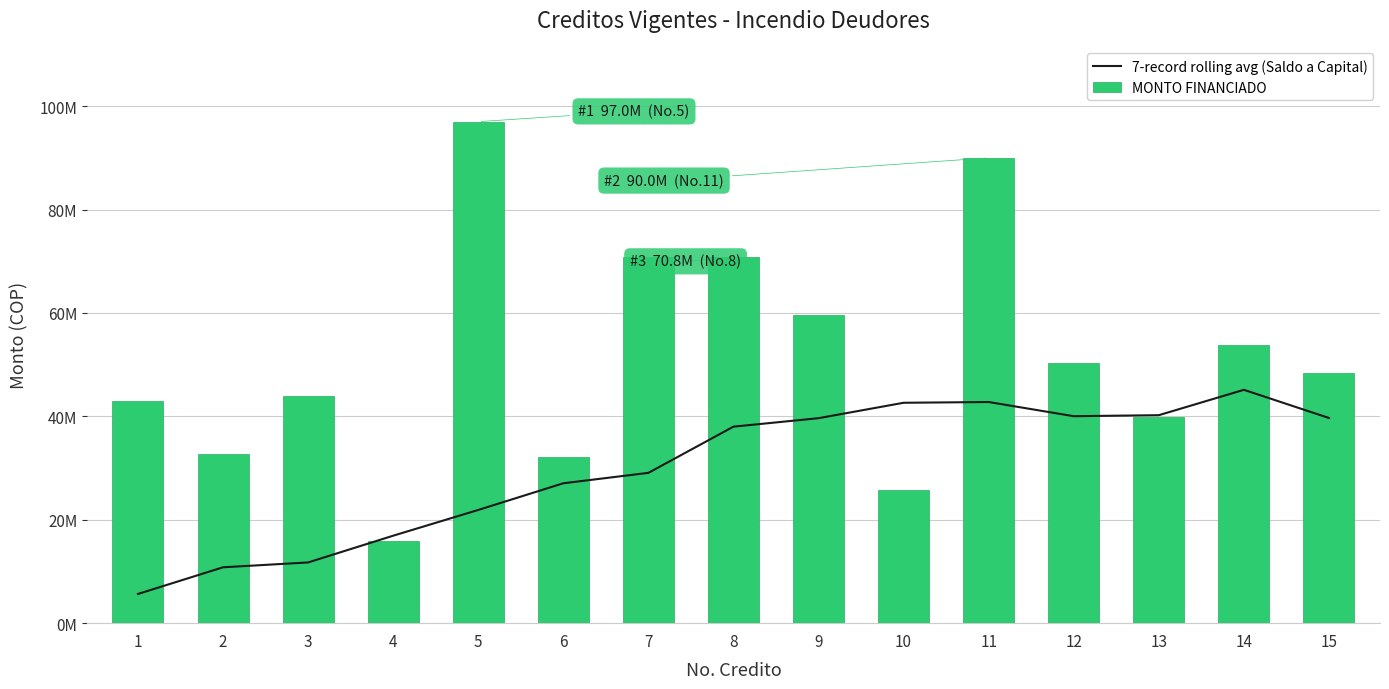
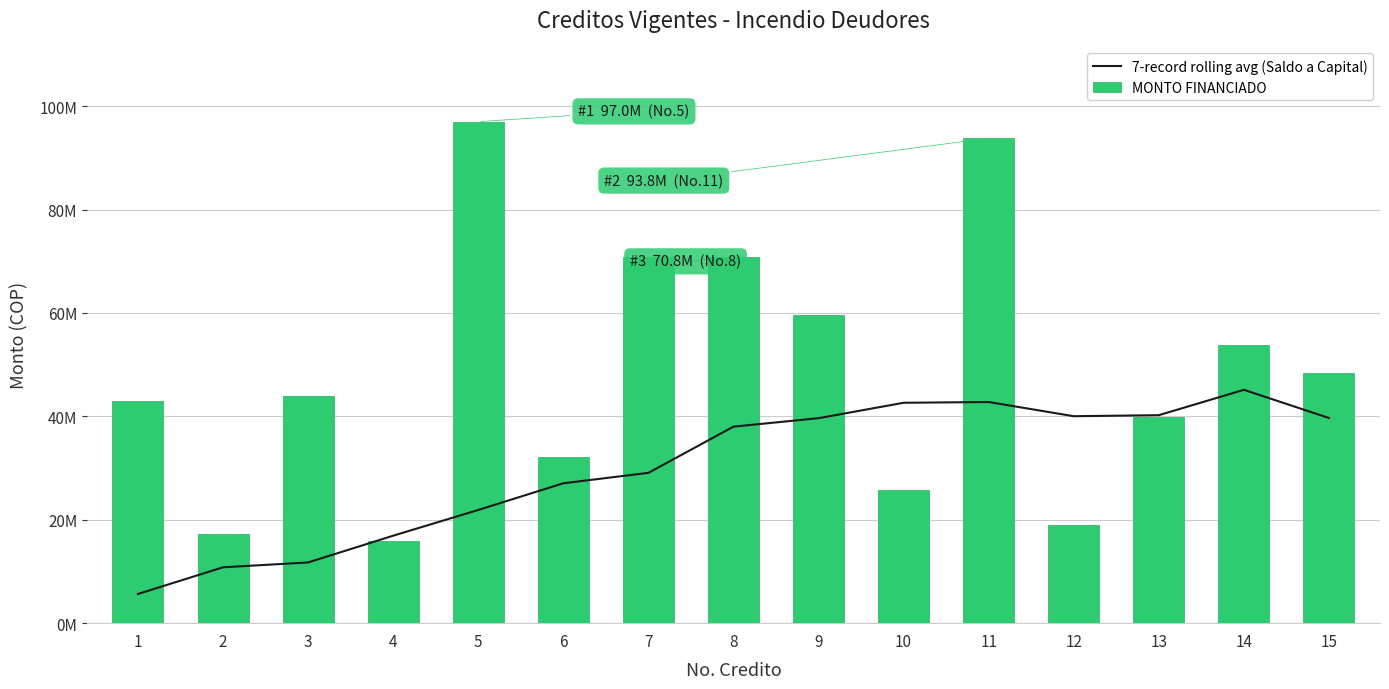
MONTO FINANCIADO, 2: 33000000 -> 17000000
MONTO FINANCIADO, 11: 90.0M -> 93.8M
MONTO FINANCIADO, 12: 50000000 -> 19000000
